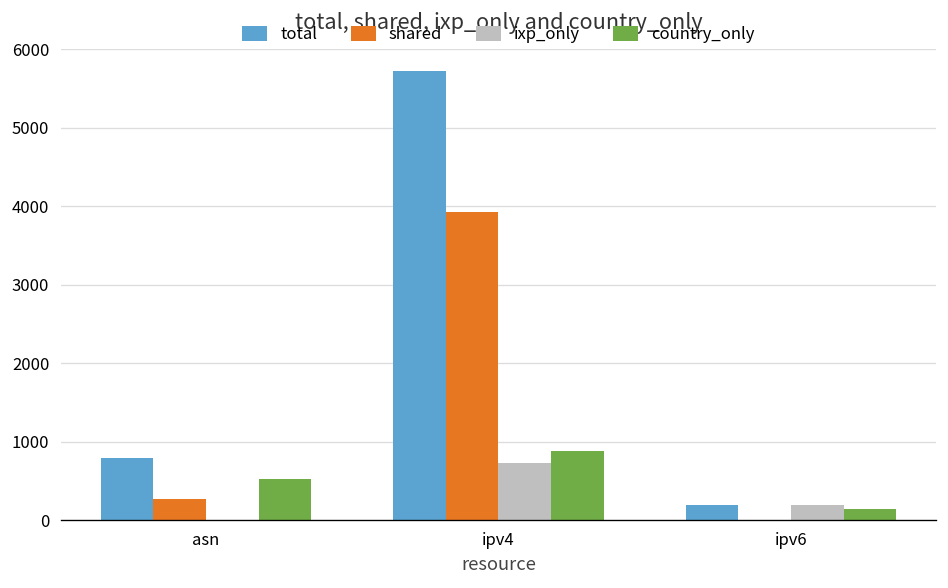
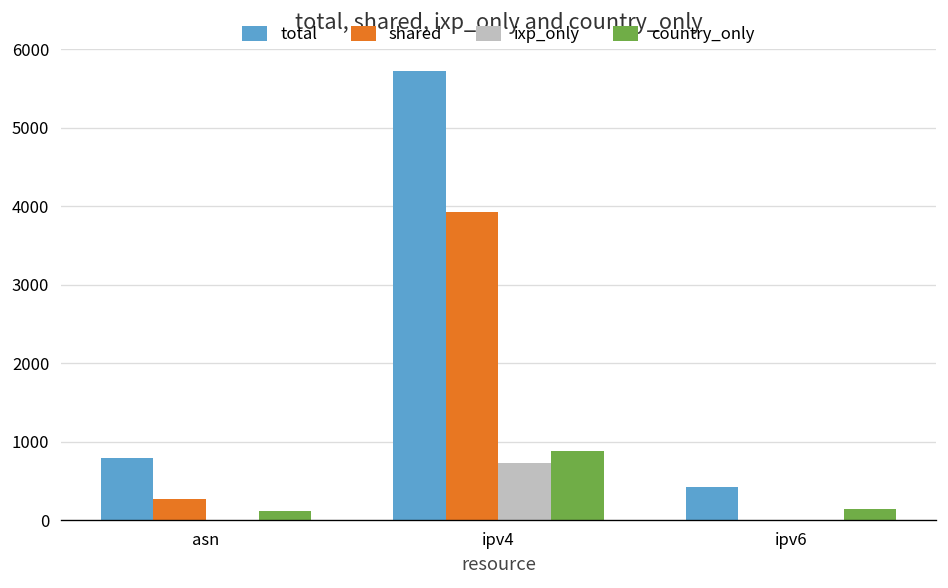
country_only, asn: 500 -> 100
total, ipv6: 200 -> 400
ixp_only, ipv6: 200 -> 0
